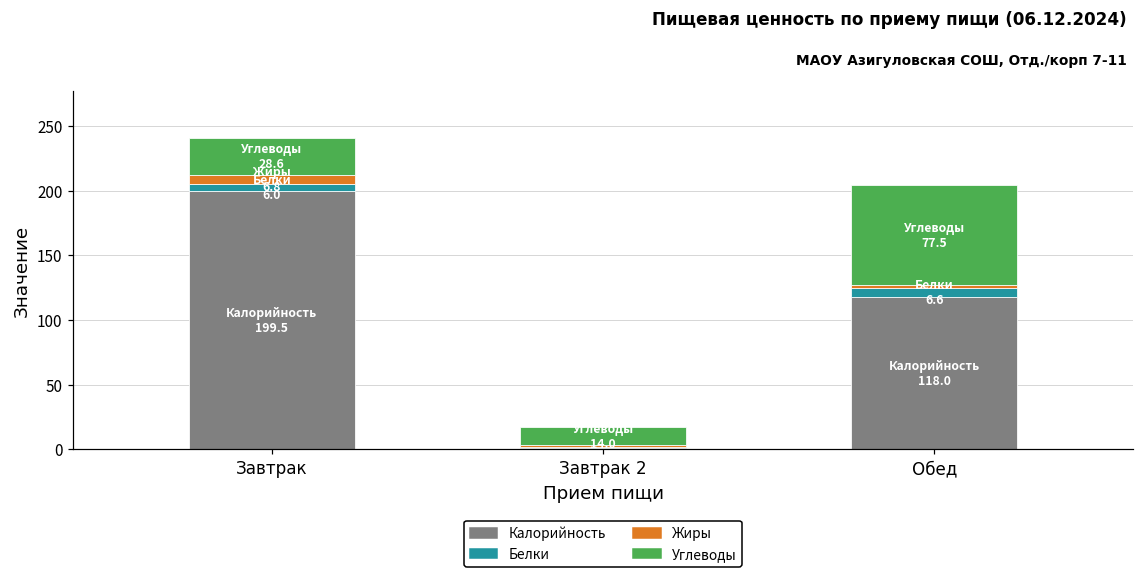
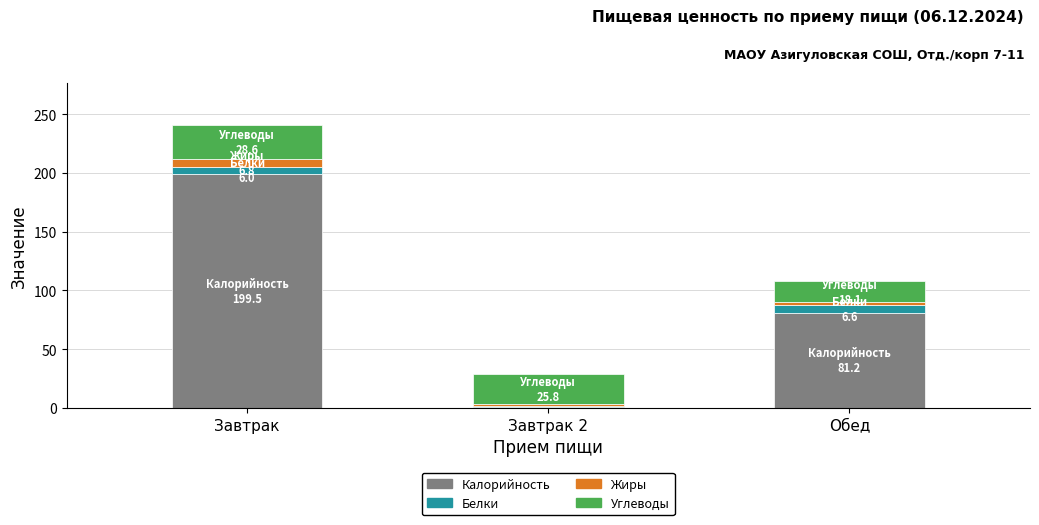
Углеводы, Завтрак 2: 14.0 -> 25.8
Калорийность, Обед: 118.0 -> 81.2
Углеводы, Обед: 77.5 -> 18.1
